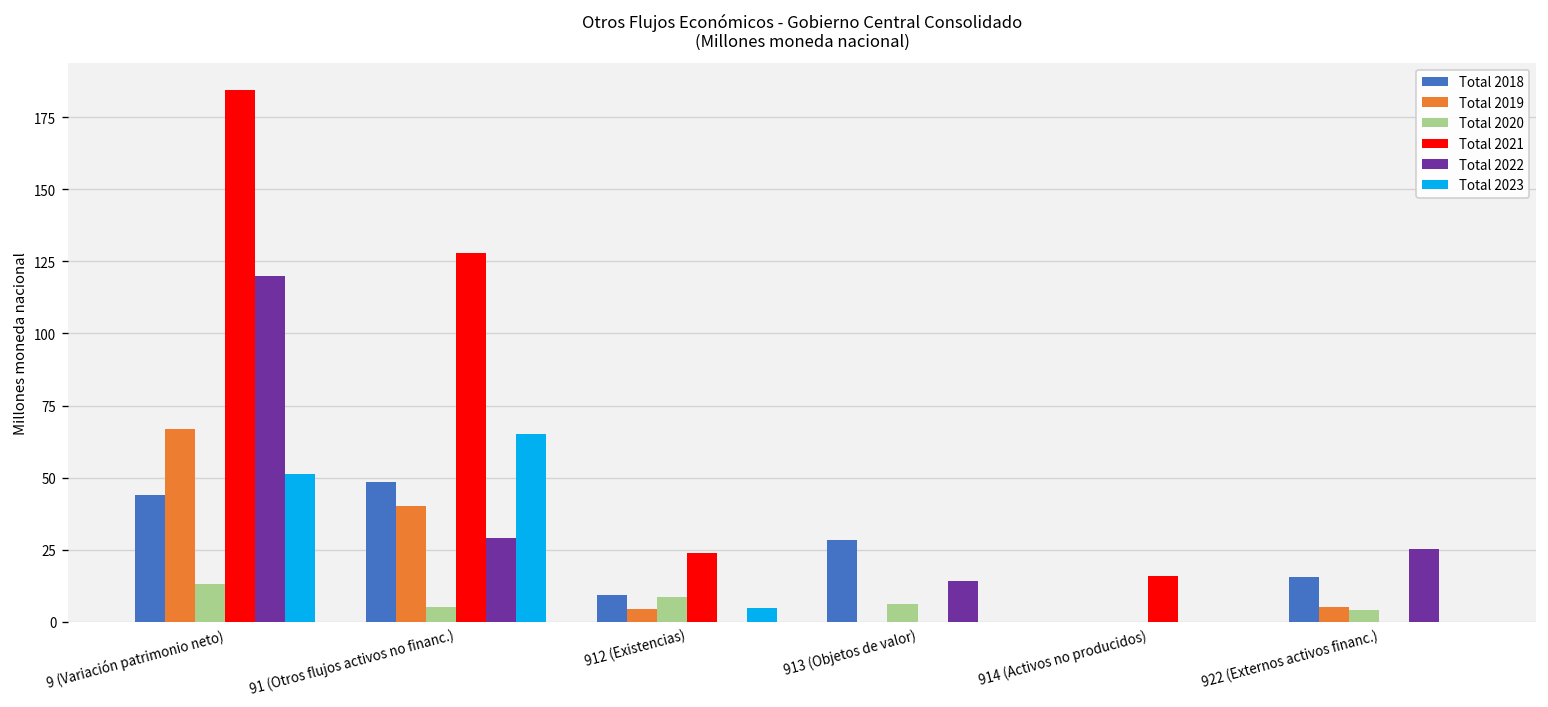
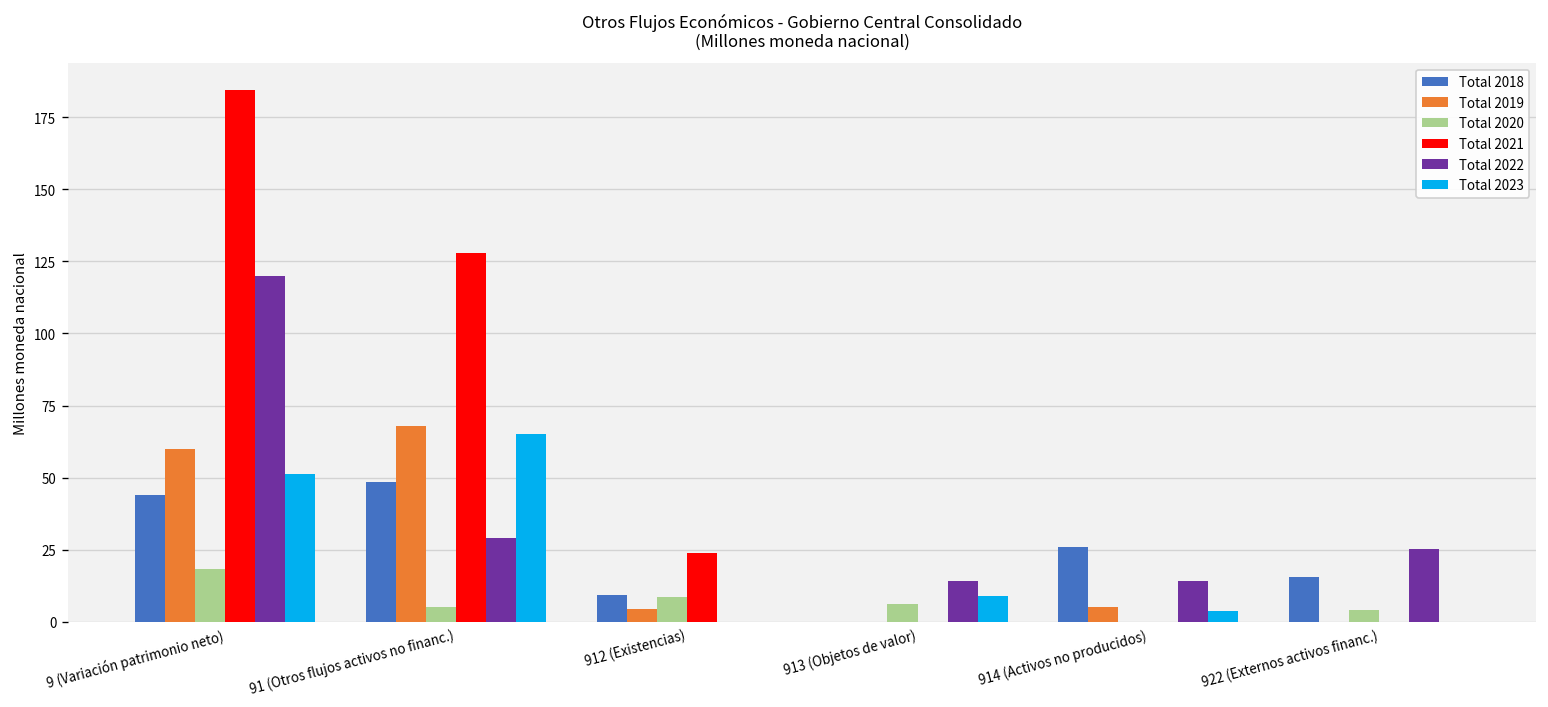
Total 2019, 9 (Variación patrimonio neto): 67 -> 60
Total 2020, 9 (Variación patrimonio neto): 13 -> 18
Total 2019, 91 (Otros flujos activos no financ.): 40 -> 68
Total 2023, 912 (Existencias): 5 -> 0
Total 2018, 913 (Objetos de valor): 28 -> 0
Total 2023, 913 (Objetos de valor): 0 -> 9
Total 2018, 914 (Activos no producidos): 0 -> 26
Total 2019, 914 (Activos no producidos): 0 -> 5
Total 2021, 914 (Activos no producidos): 16 -> 0
Total 2022, 914 (Activos no producidos): 0 -> 14
Total 2023, 914 (Activos no producidos): 0 -> 4
Total 2019, 922 (Externos activos financ.): 5 -> 0
